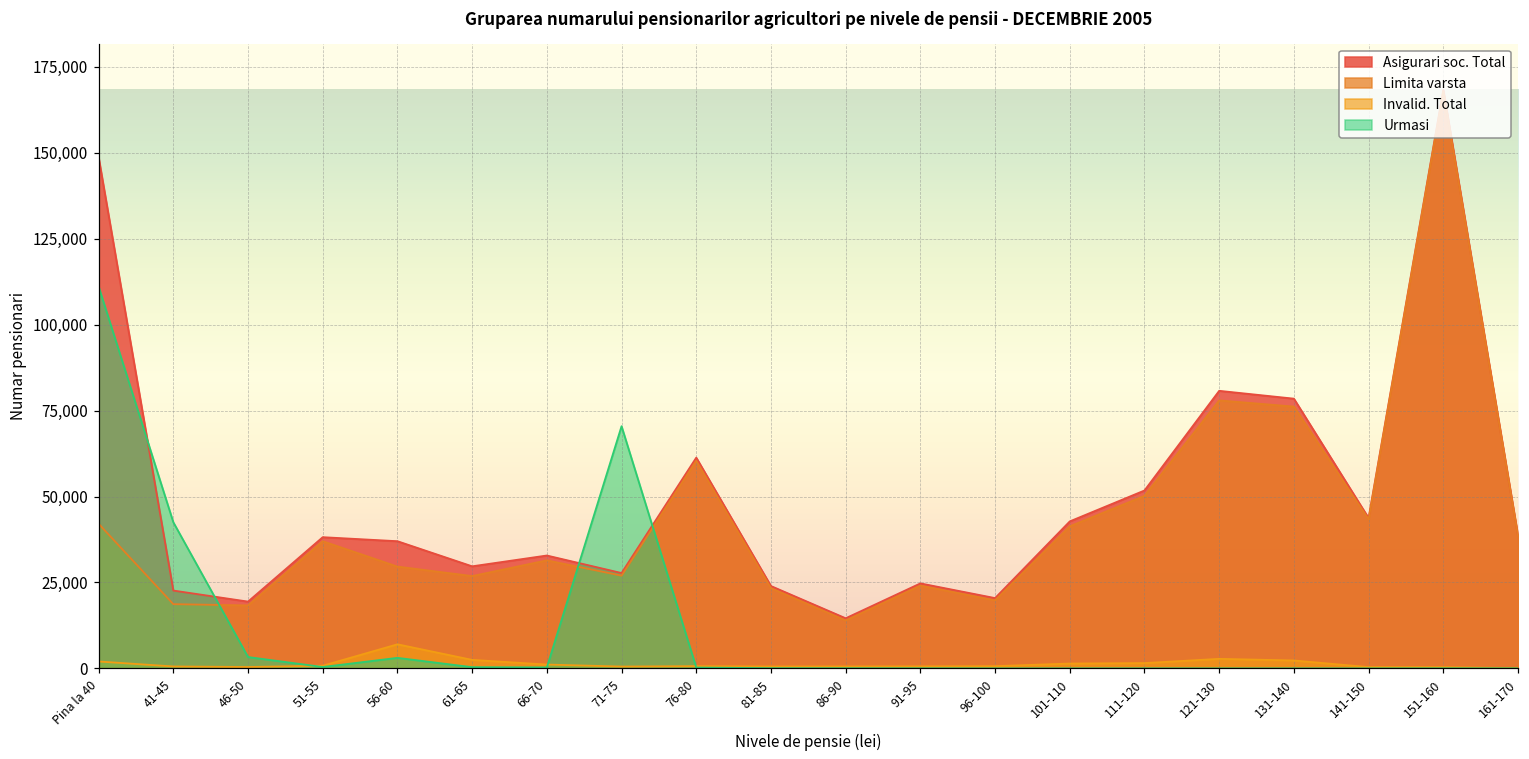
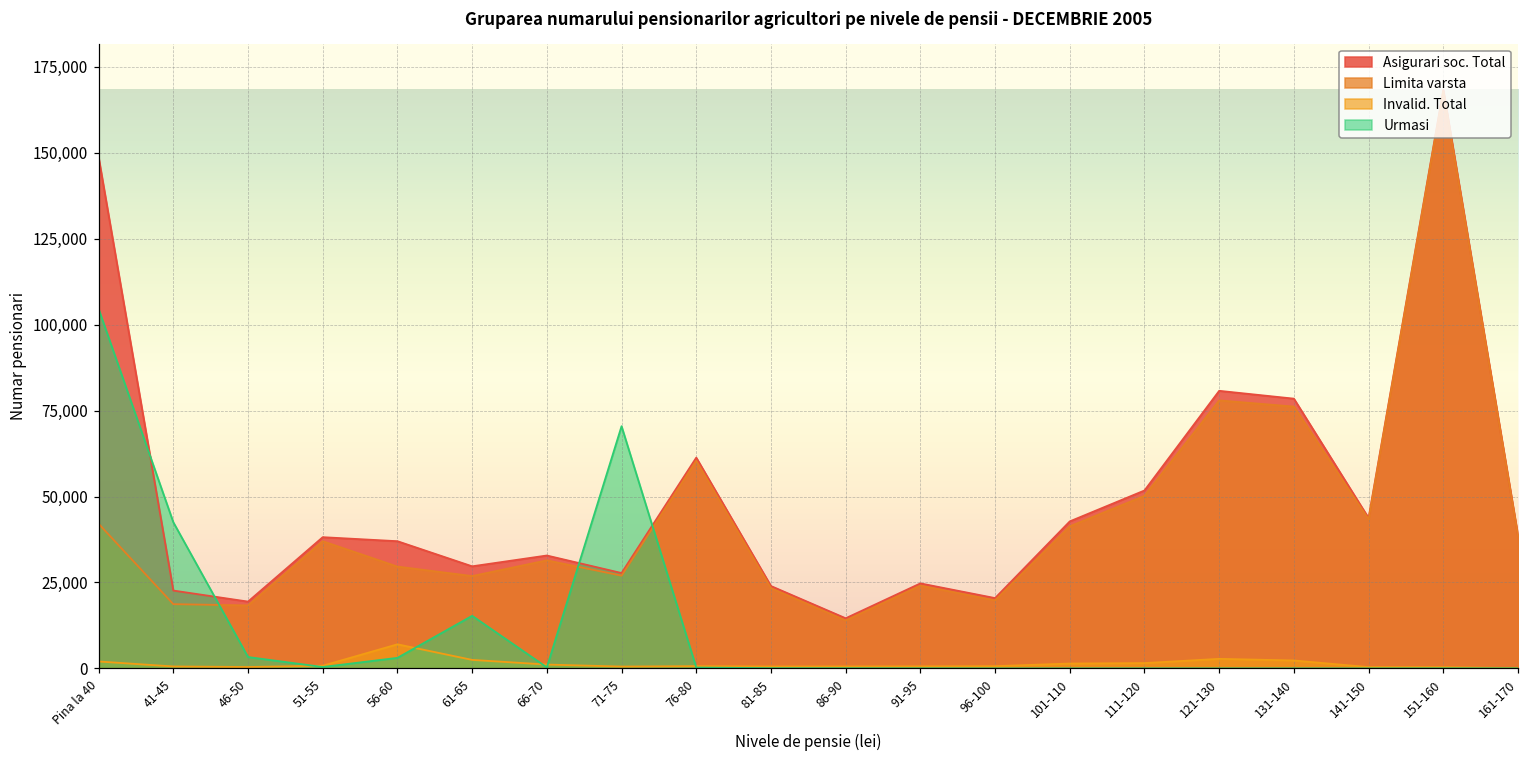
Urmasi, Pina la 40: 111,000 -> 105,000
Urmasi, 61-65: 0 -> 15,000
